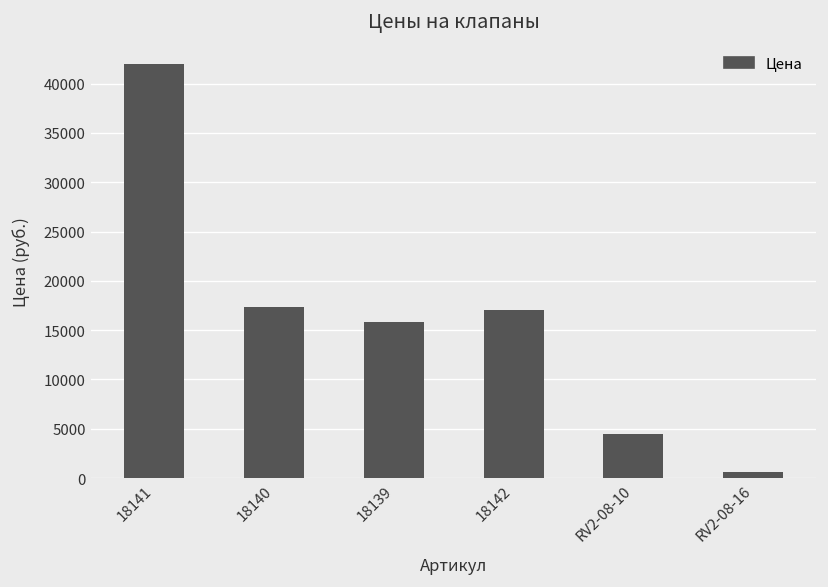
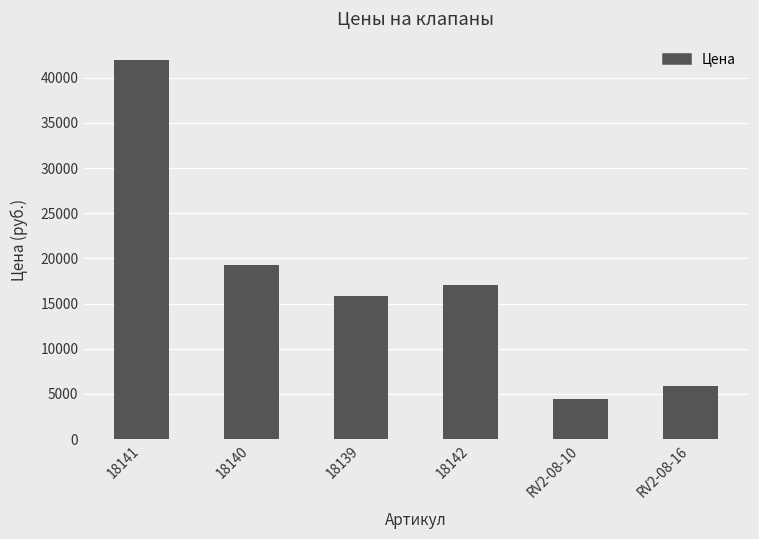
18140: 17000 -> 19000
RV2-08-16: 1000 -> 6000
